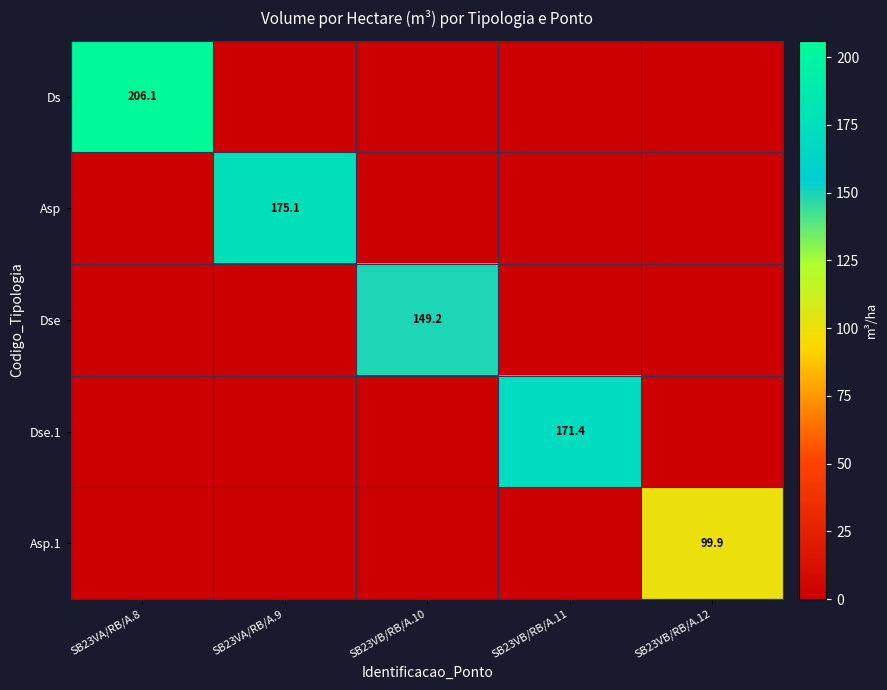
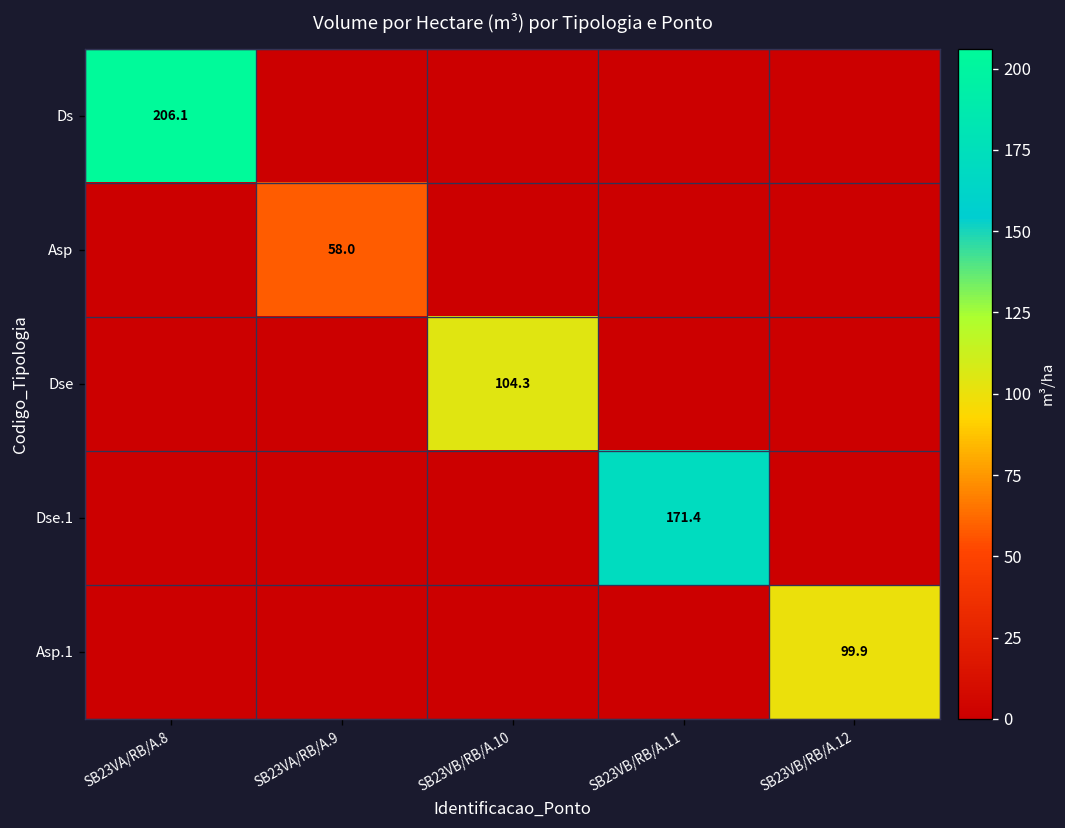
Asp, SB23VA/RB/A.9: 175.1 -> 58.0
Dse, SB23VB/RB/A.10: 149.2 -> 104.3
